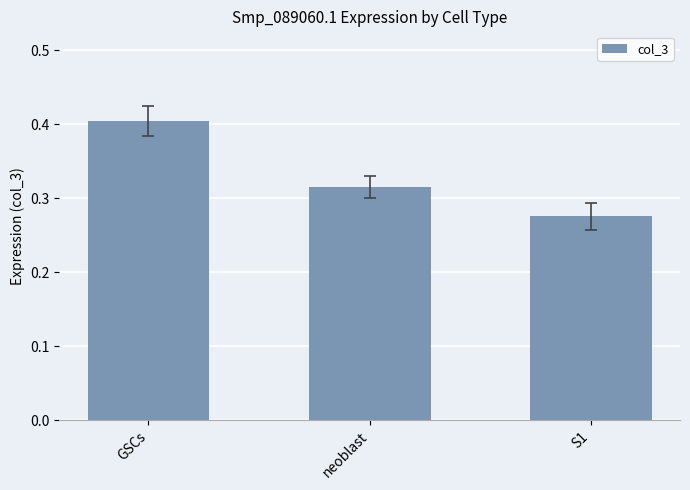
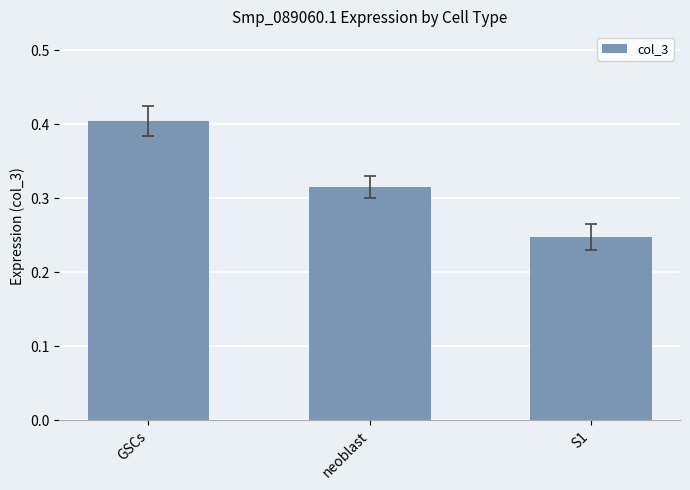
col_3, S1: 0.28 -> 0.25
